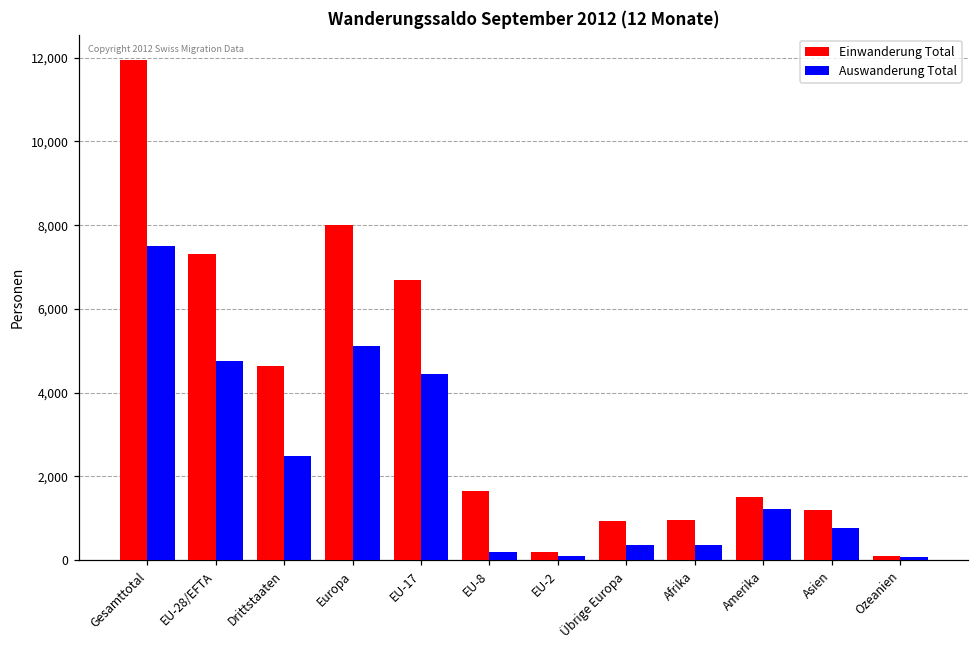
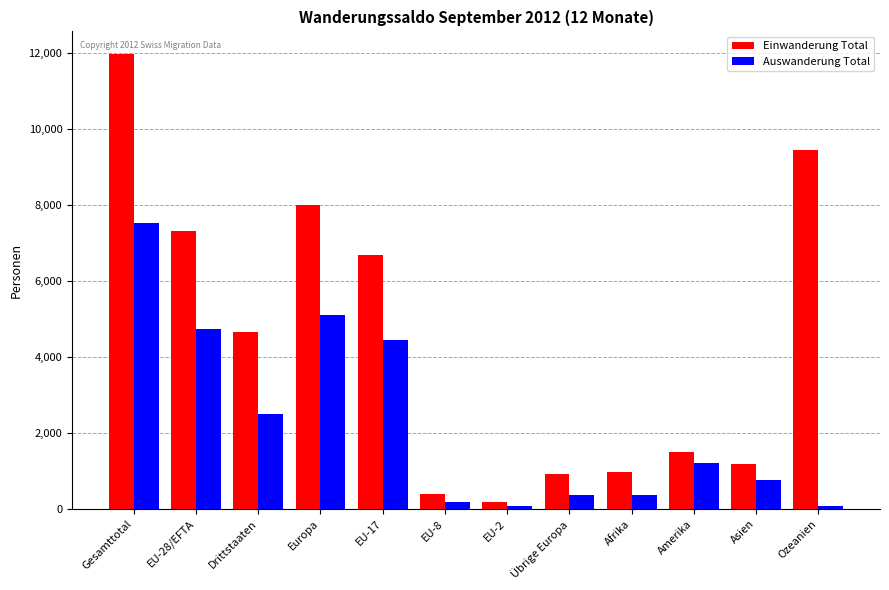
Einwanderung Total, EU-8: 1,700 -> 400
Einwanderung Total, Ozeanien: 100 -> 9,400
